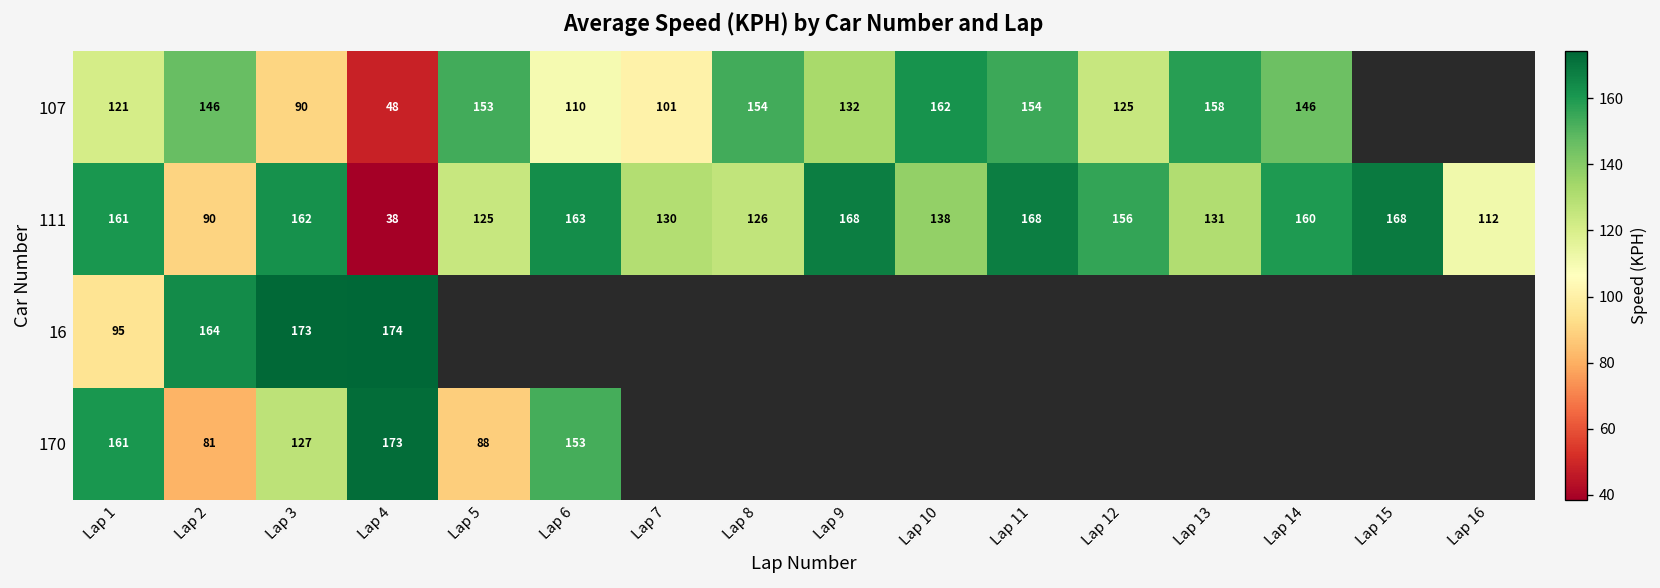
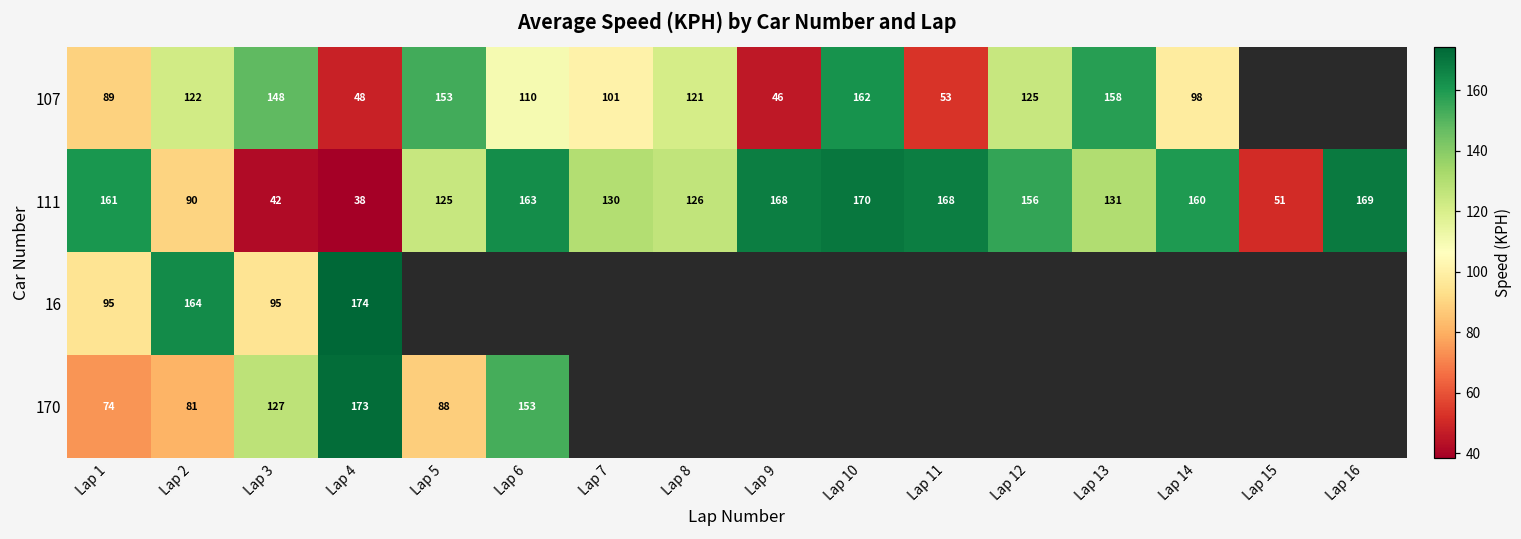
107, Lap 1: 121 -> 89
107, Lap 2: 146 -> 122
107, Lap 3: 90 -> 148
107, Lap 8: 154 -> 121
107, Lap 9: 132 -> 46
107, Lap 11: 154 -> 53
107, Lap 14: 146 -> 98
111, Lap 3: 162 -> 42
111, Lap 10: 138 -> 170
111, Lap 15: 168 -> 51
111, Lap 16: 112 -> 169
16, Lap 3: 173 -> 95
170, Lap 1: 161 -> 74
